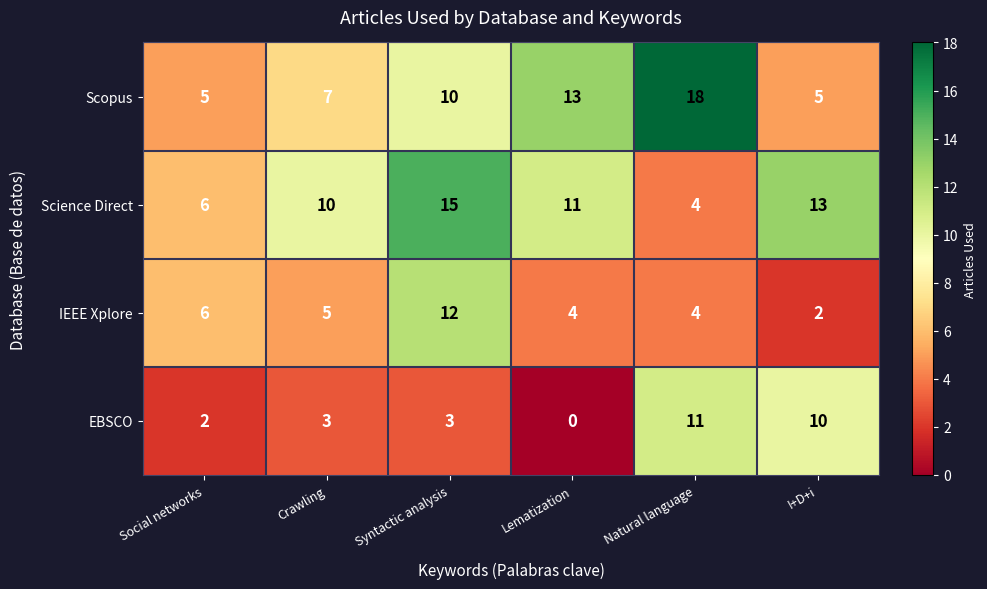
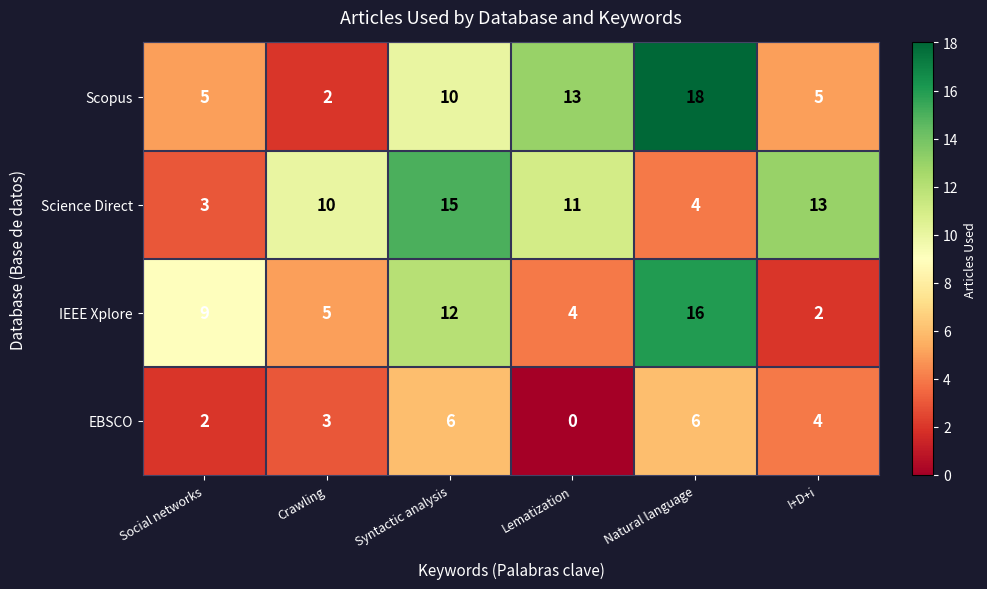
Scopus, Crawling: 7 -> 2
Science Direct, Social networks: 6 -> 3
IEEE Xplore, Social networks: 6 -> 9
IEEE Xplore, Natural language: 4 -> 16
EBSCO, Syntactic analysis: 3 -> 6
EBSCO, Natural language: 11 -> 6
EBSCO, I+D+i: 10 -> 4
